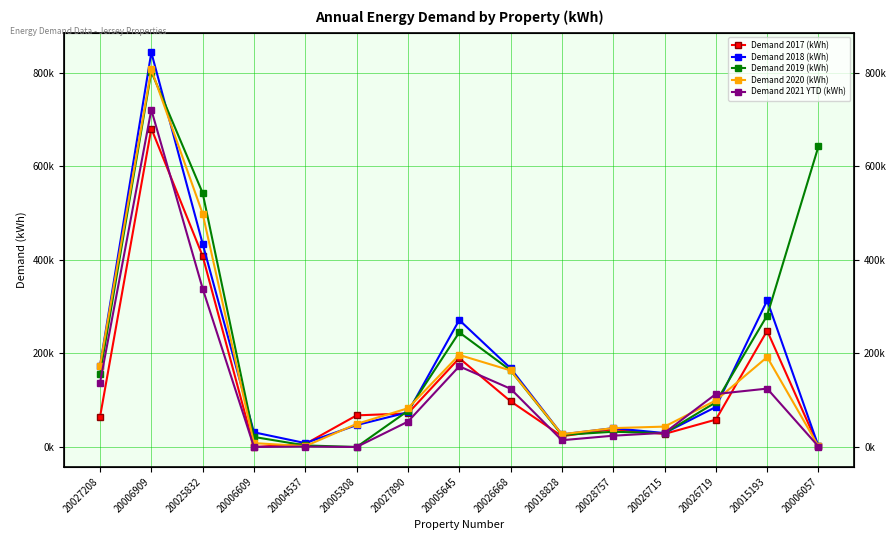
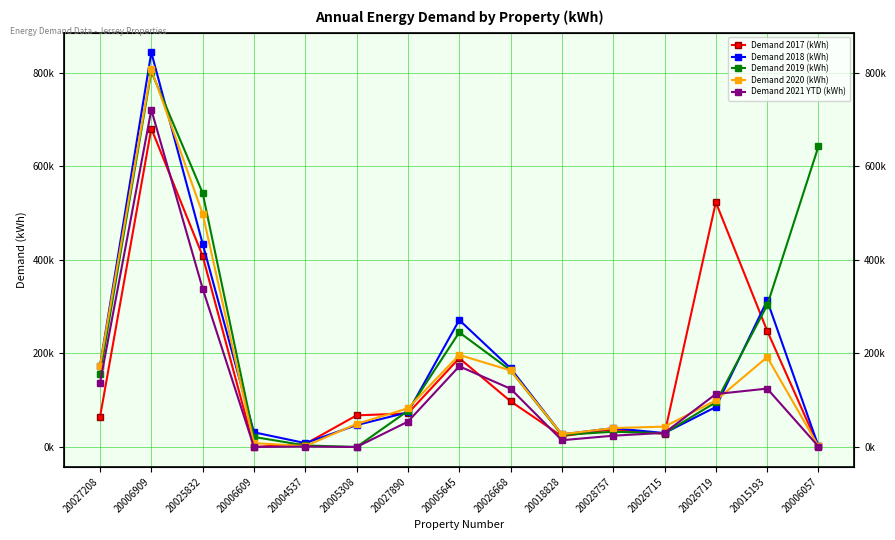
Demand 2017 (kWh), 20026719: 60000 -> 520000
Demand 2019 (kWh), 20015193: 280000 -> 300000
